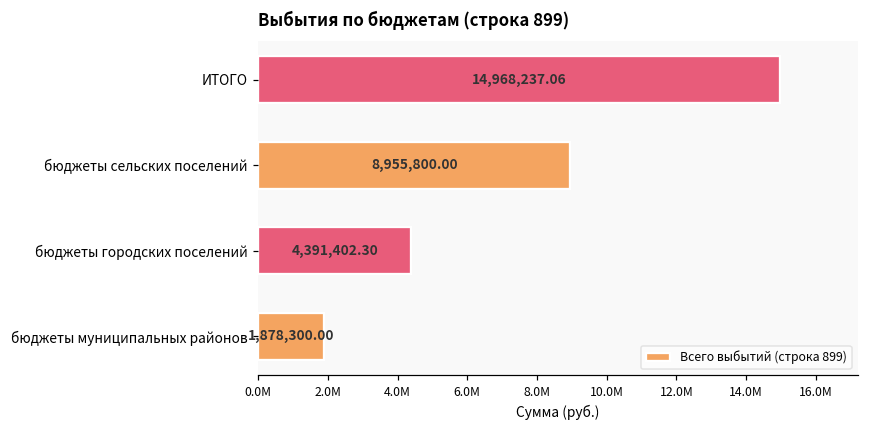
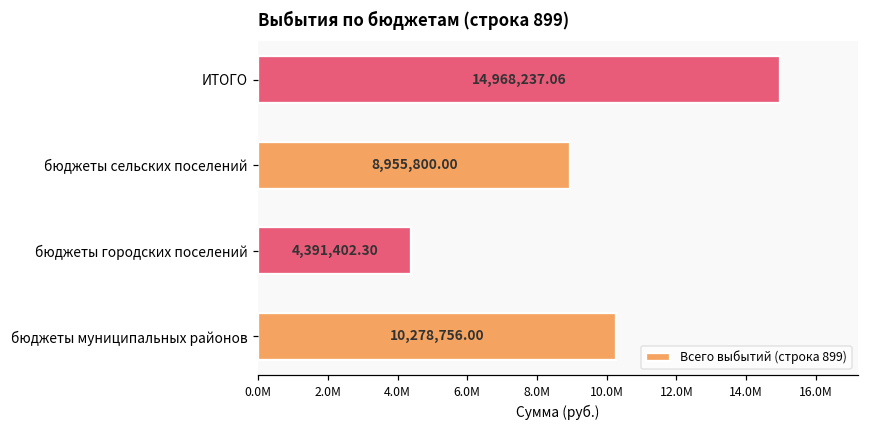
бюджеты муниципальных районов: 1,878,300.00 -> 10,278,756.00
